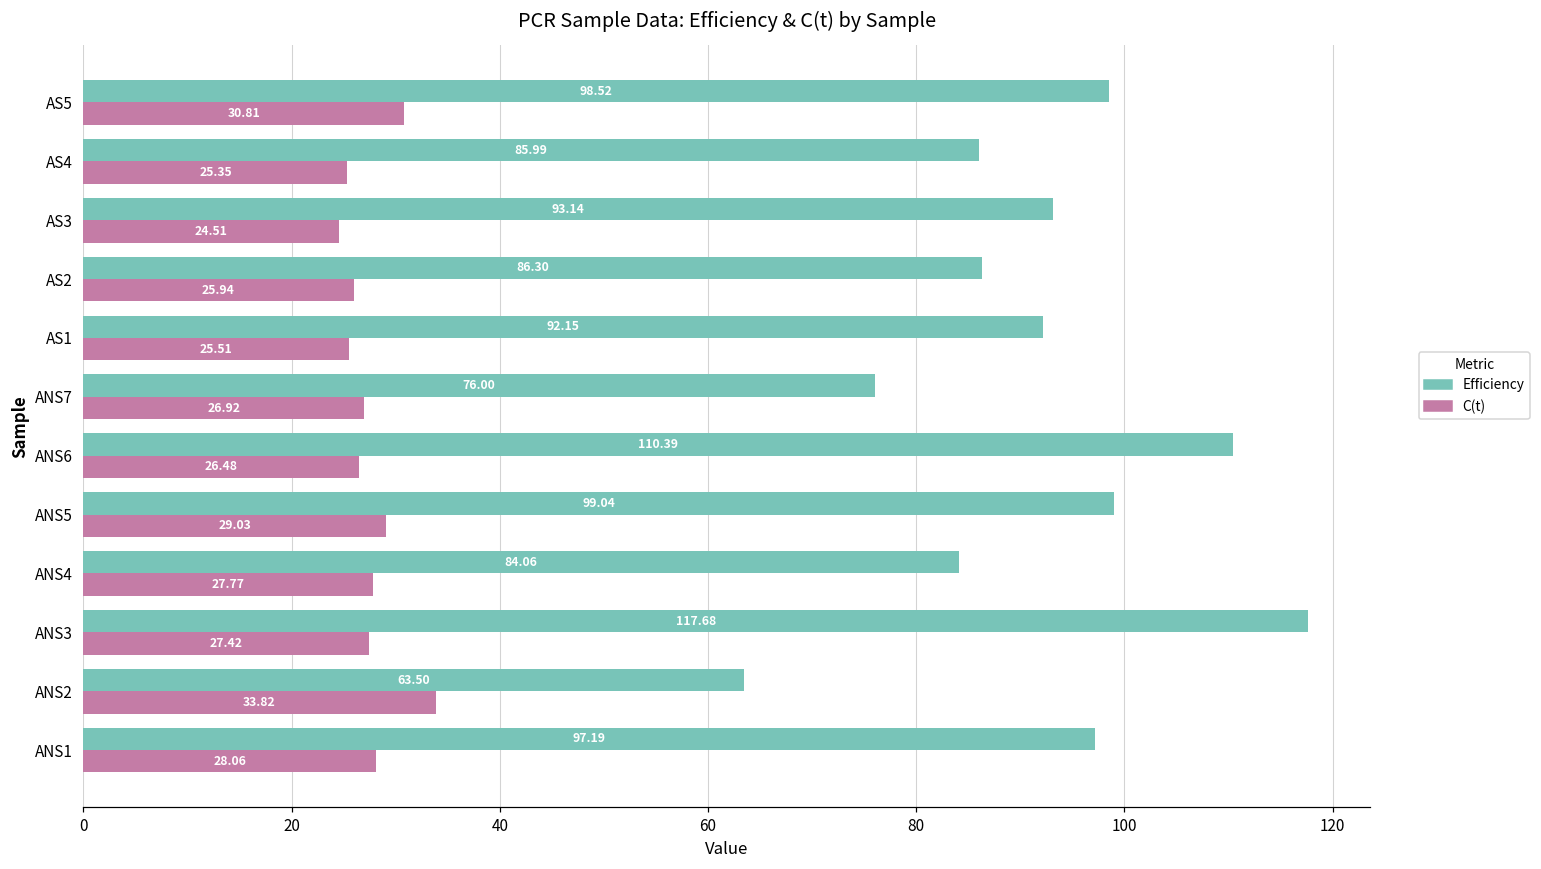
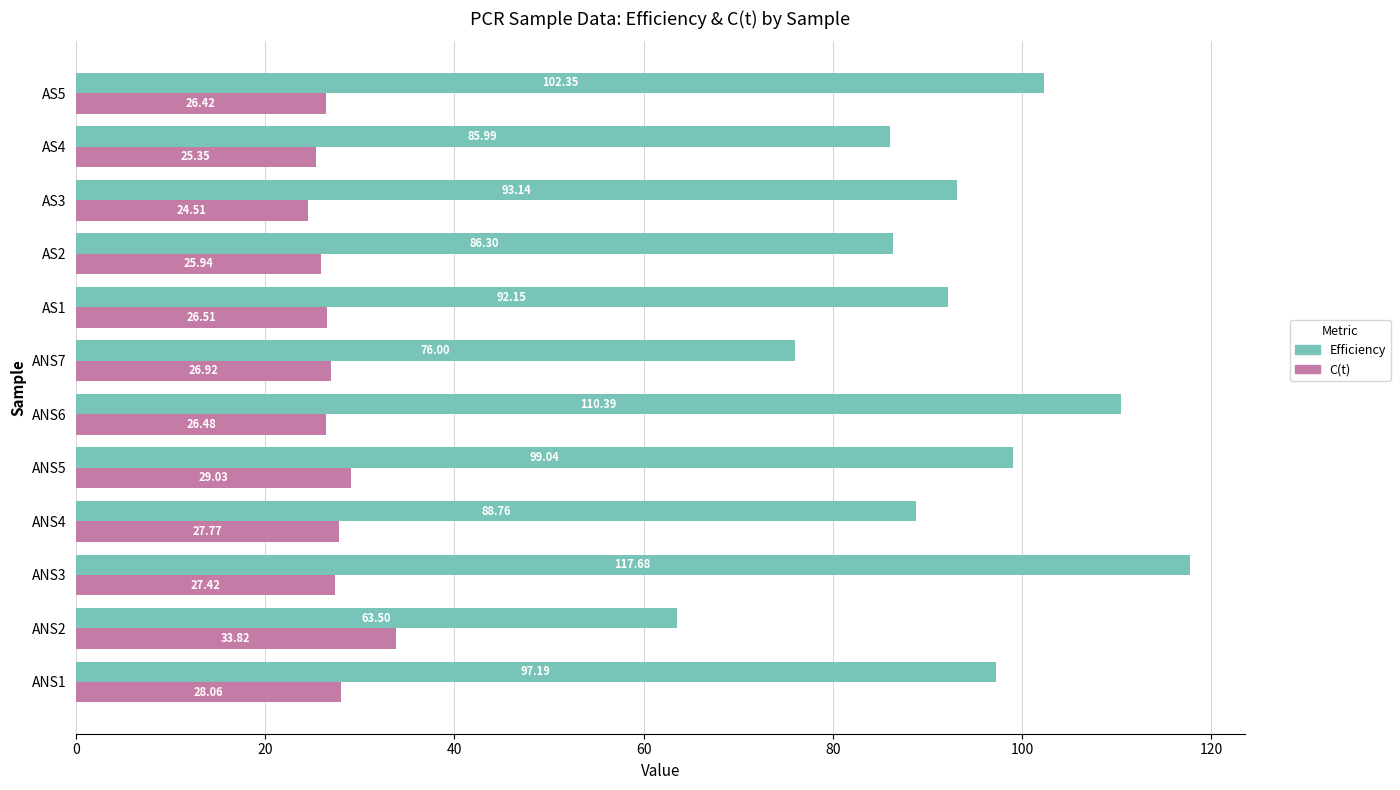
Efficiency, AS5: 98.52 -> 102.35
C(t), AS5: 30.81 -> 26.42
C(t), AS1: 25.51 -> 26.51
Efficiency, ANS4: 84.06 -> 88.76
